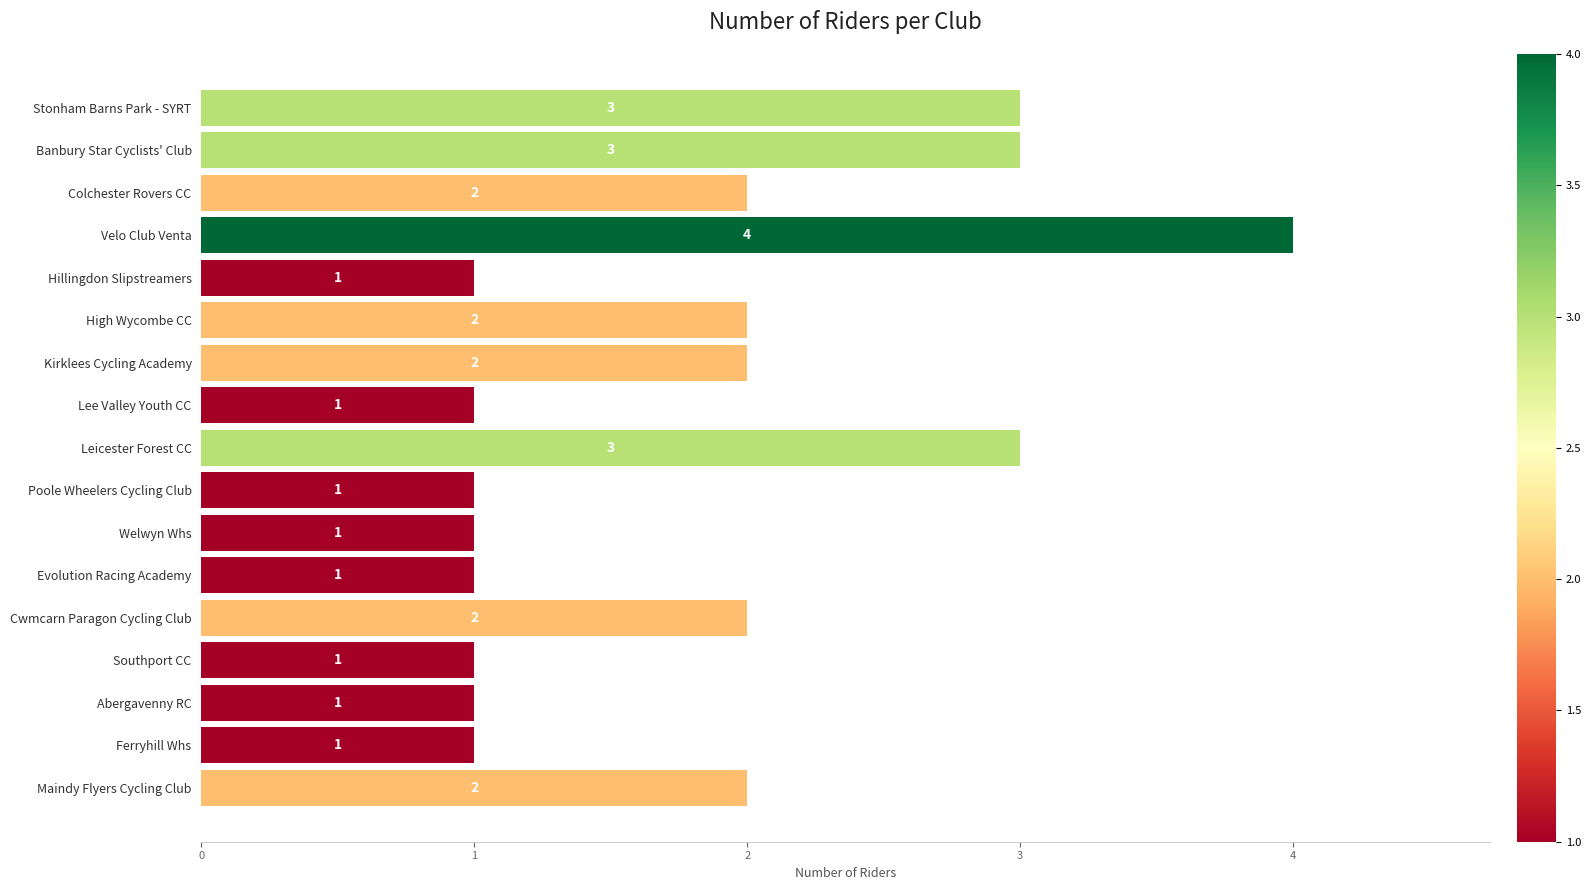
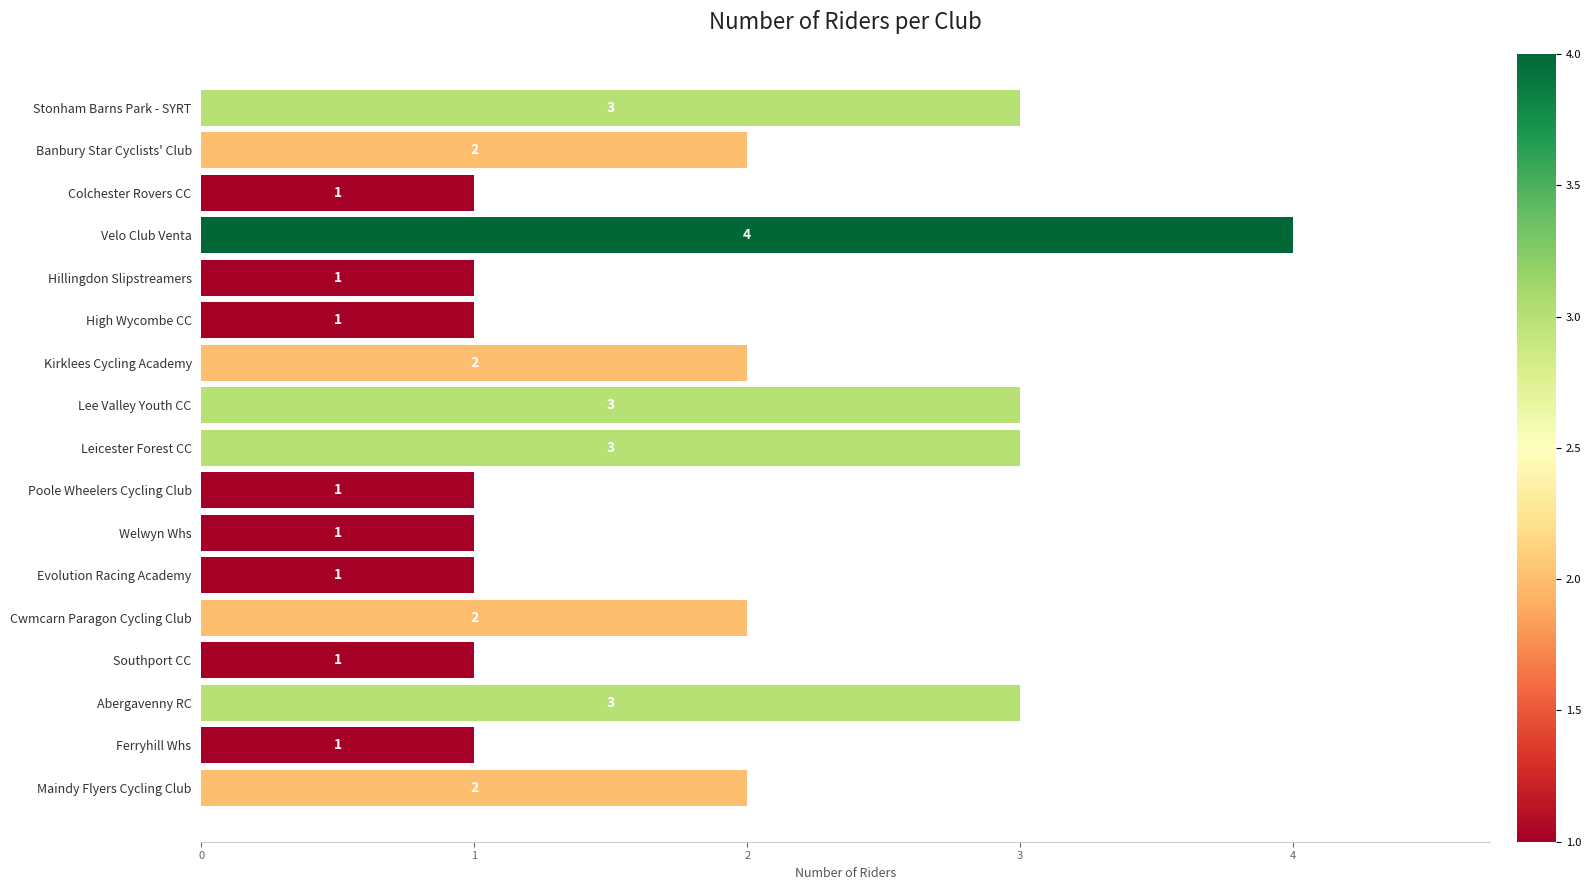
Banbury Star Cyclists' Club: 3 -> 2
Colchester Rovers CC: 2 -> 1
High Wycombe CC: 2 -> 1
Lee Valley Youth CC: 1 -> 3
Abergavenny RC: 1 -> 3
